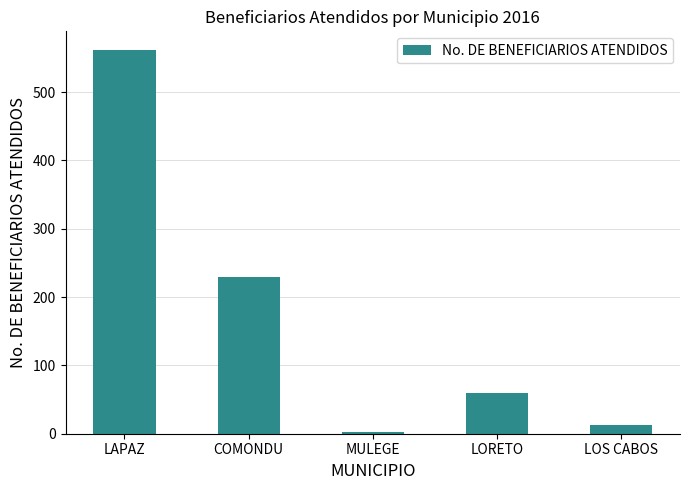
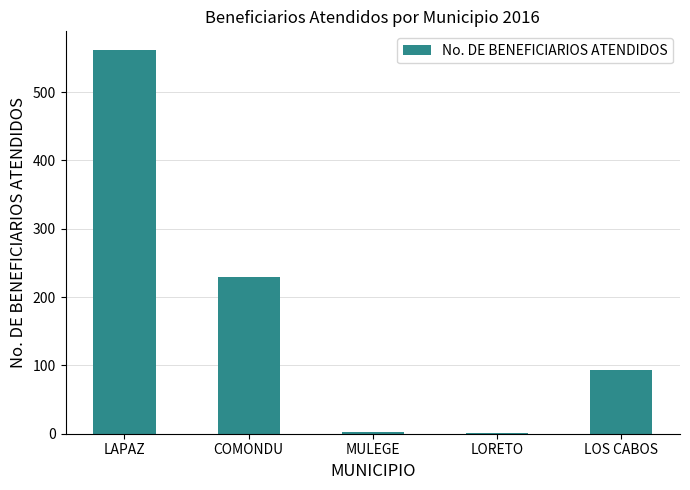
LORETO: 60 -> 0
LOS CABOS: 10 -> 90
